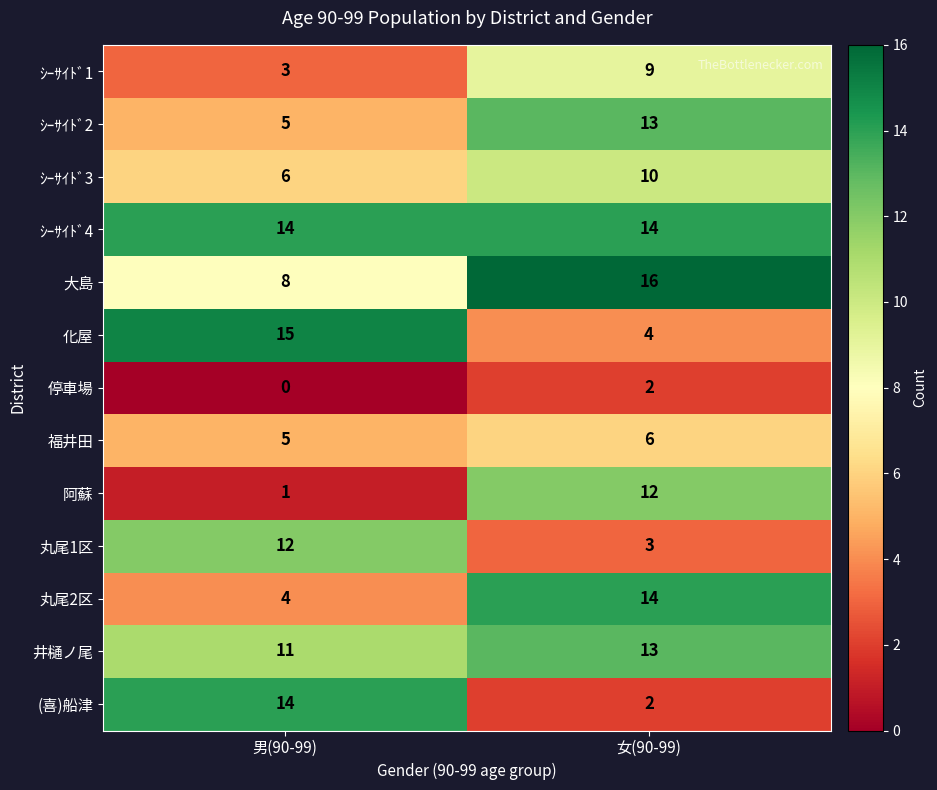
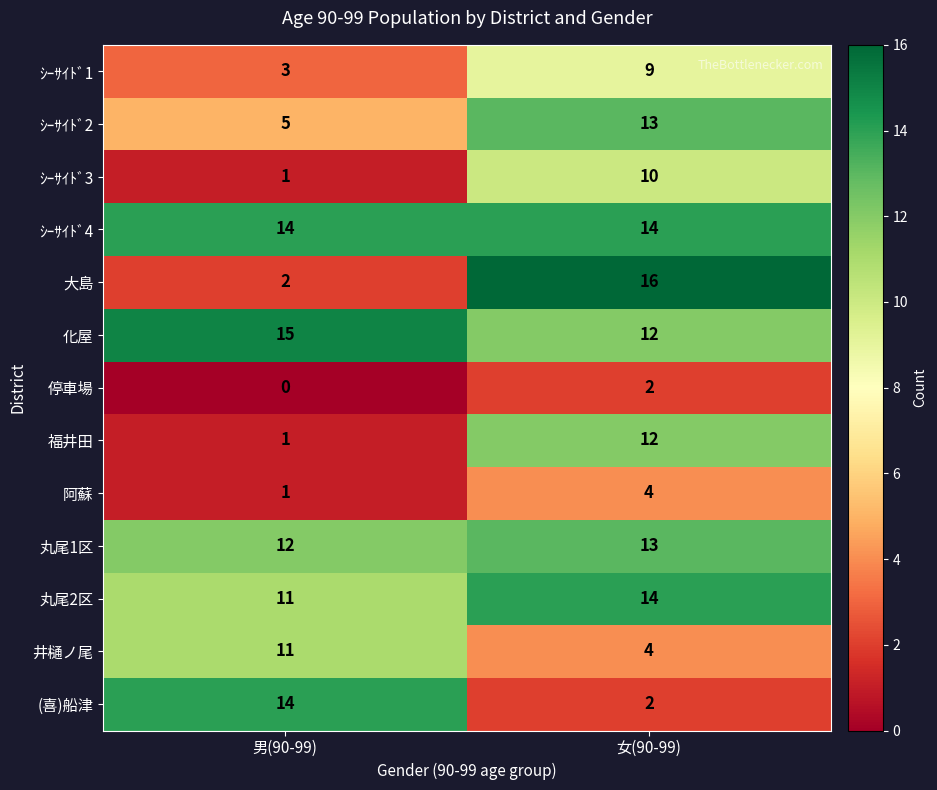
ｼｰｻｲﾄﾞ3, 男(90-99): 6 -> 1
大島, 男(90-99): 8 -> 2
化屋, 女(90-99): 4 -> 12
福井田, 男(90-99): 5 -> 1
福井田, 女(90-99): 6 -> 12
阿蘇, 女(90-99): 12 -> 4
丸尾1区, 女(90-99): 3 -> 13
丸尾2区, 男(90-99): 4 -> 11
井樋ノ尾, 女(90-99): 13 -> 4
